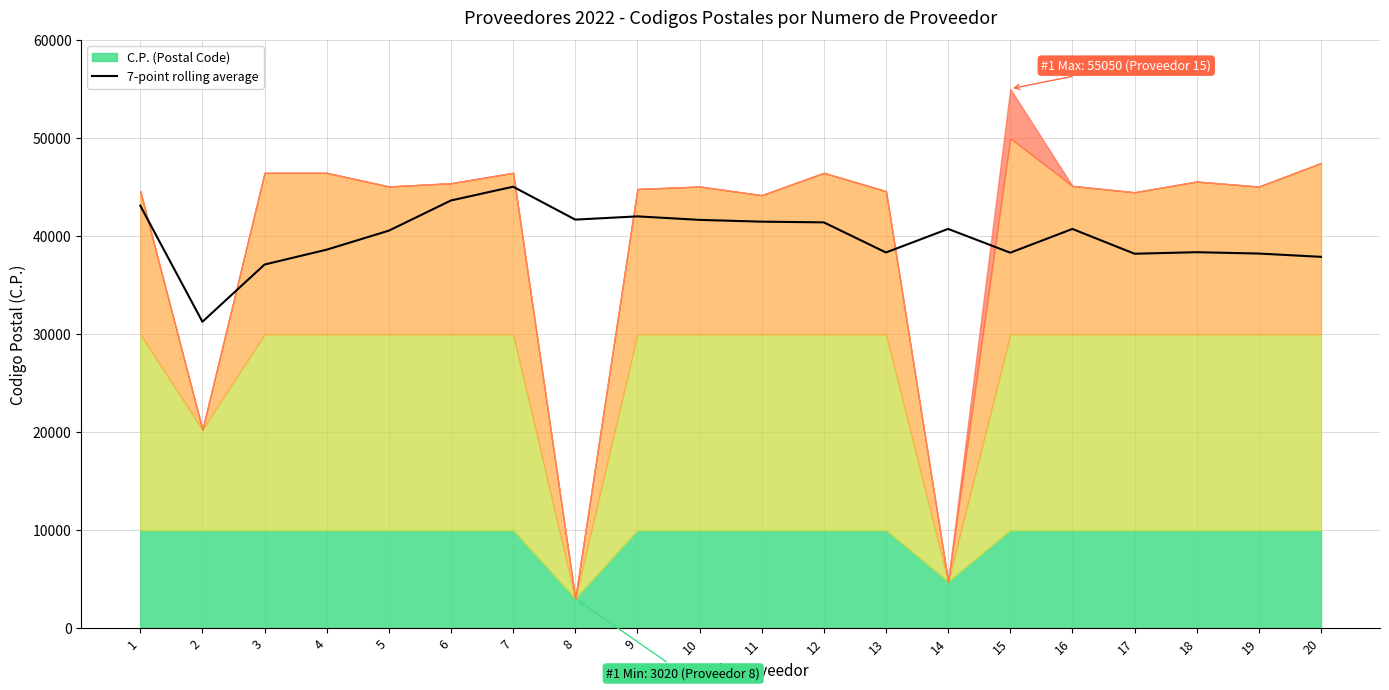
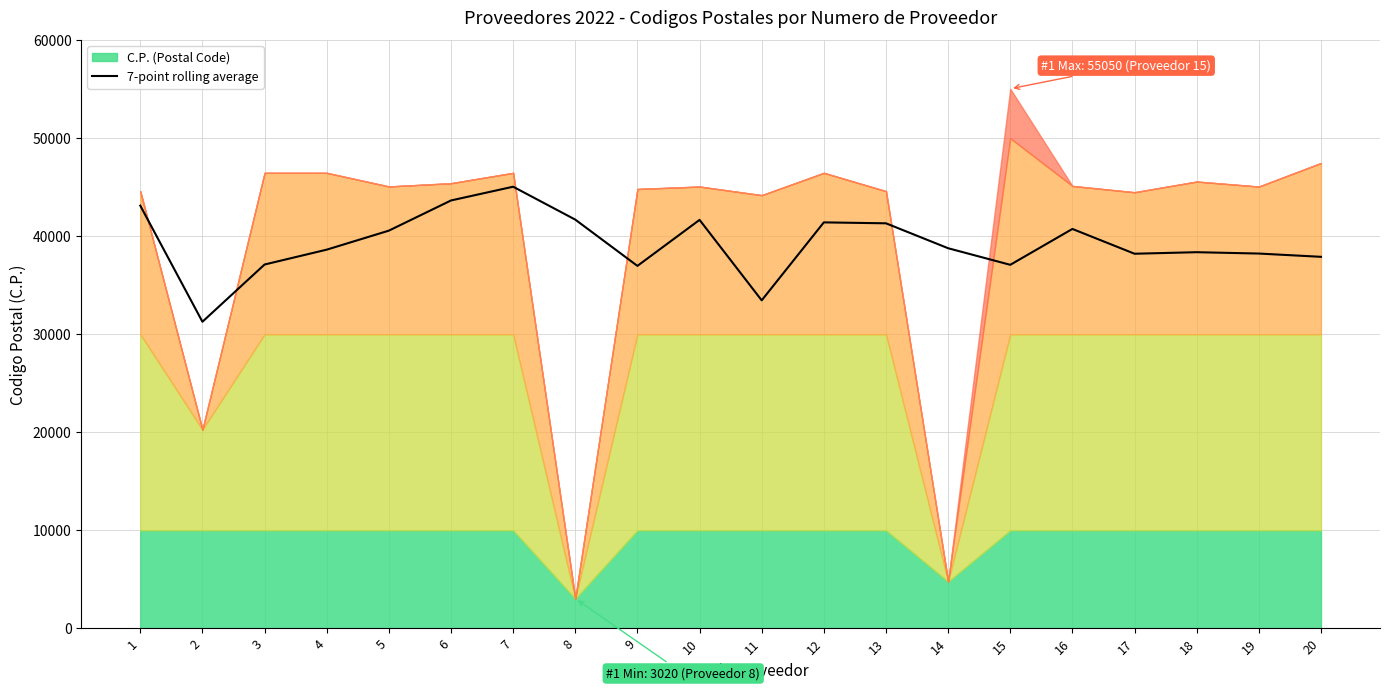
7-point rolling average, 9: 42000 -> 37000
7-point rolling average, 11: 41000 -> 33000
7-point rolling average, 13: 38000 -> 41000
7-point rolling average, 14: 41000 -> 39000
7-point rolling average, 15: 38000 -> 37000
